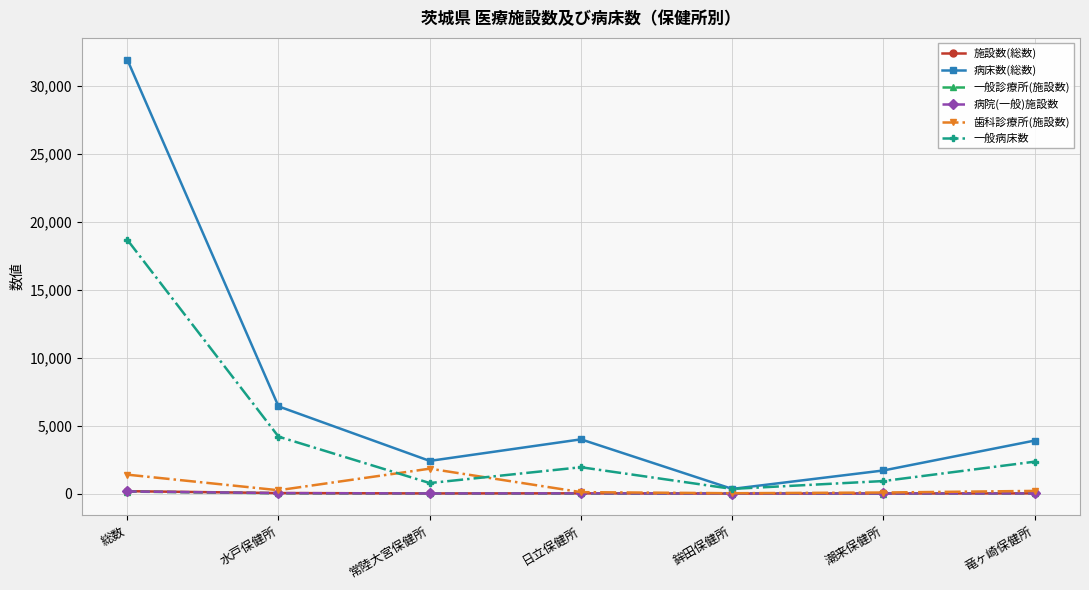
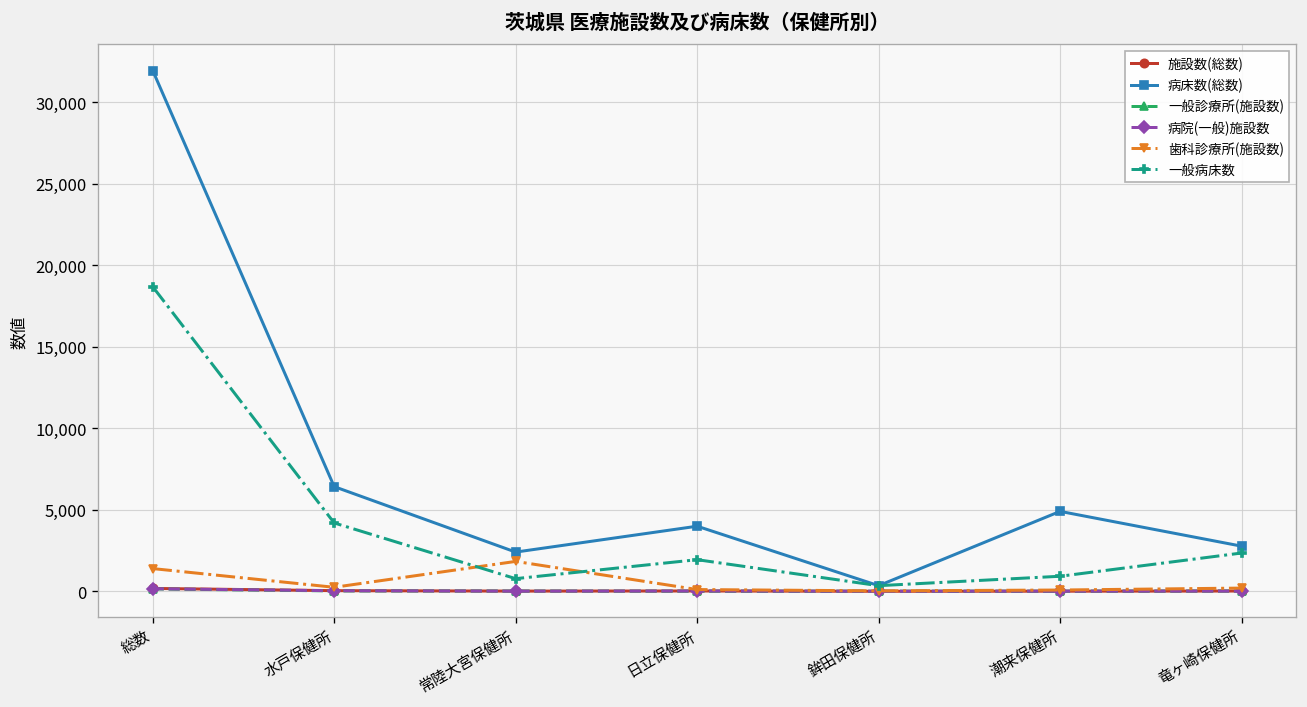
病床数(総数), 潮来保健所: 1,700 -> 4,900
病床数(総数), 竜ヶ崎保健所: 3,900 -> 2,800
